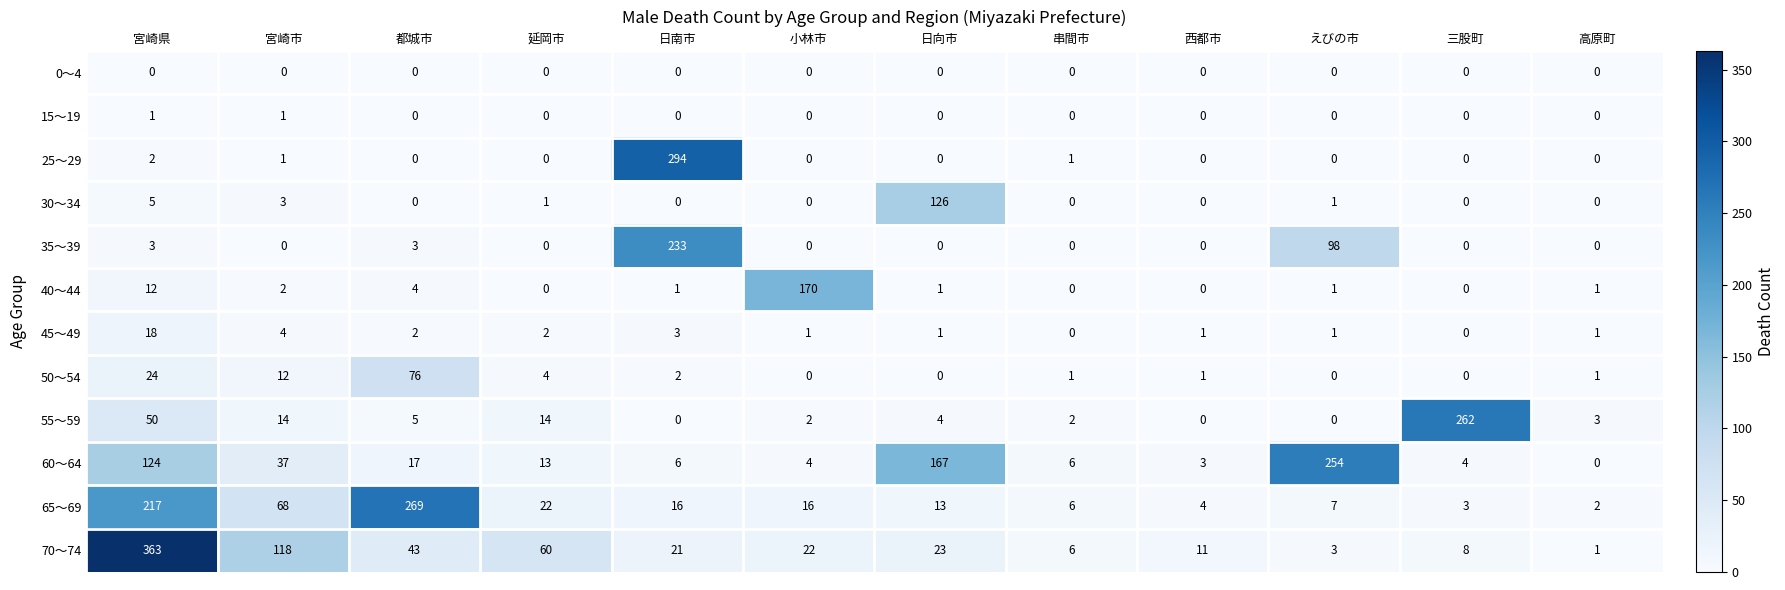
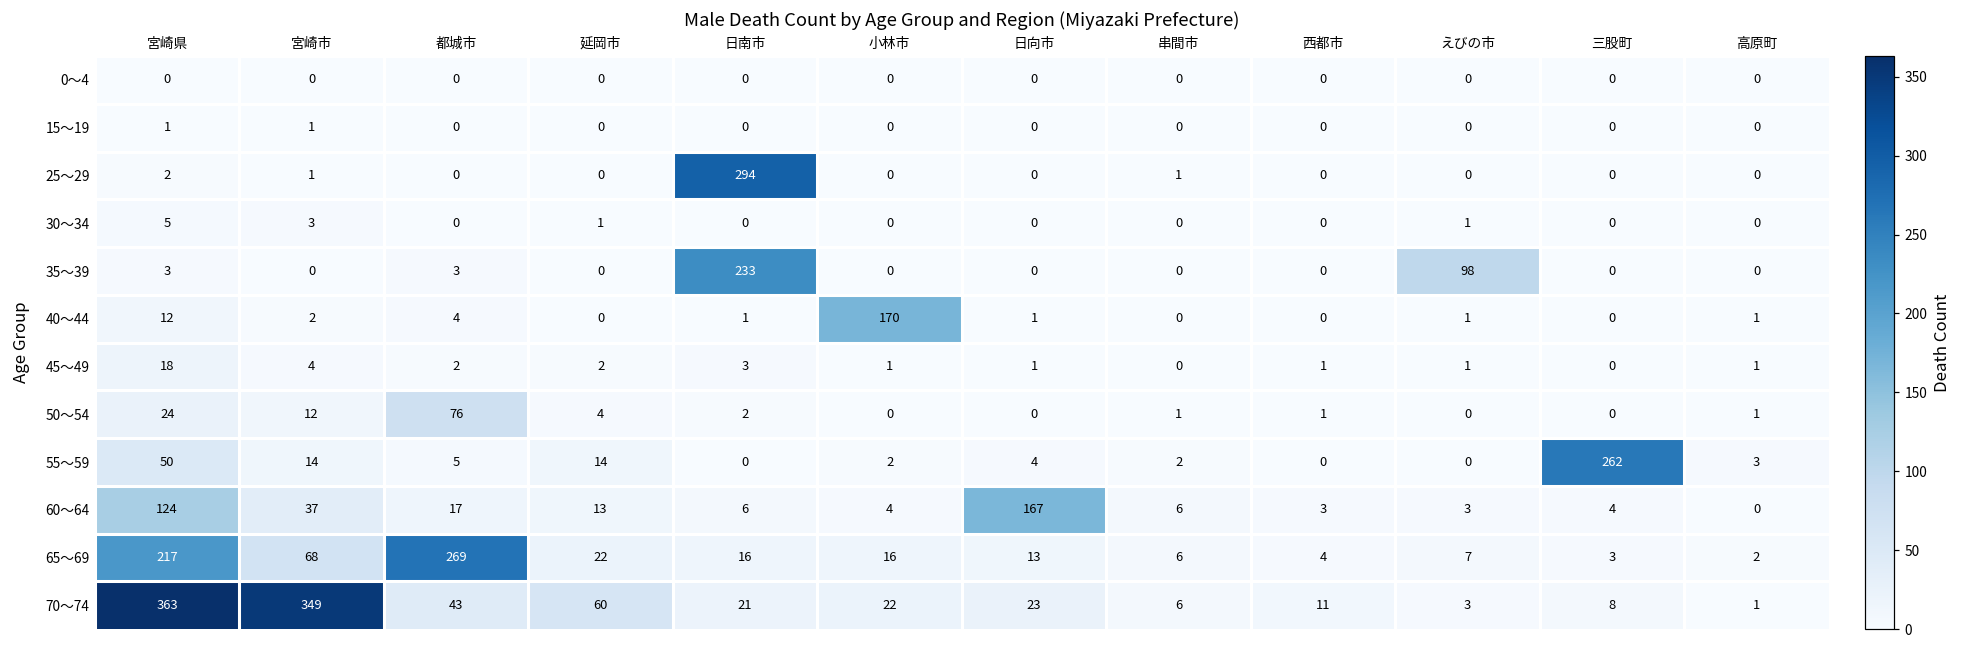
30～34, 日向市: 126 -> 0
60～64, えびの市: 254 -> 3
70～74, 宮崎市: 118 -> 349
